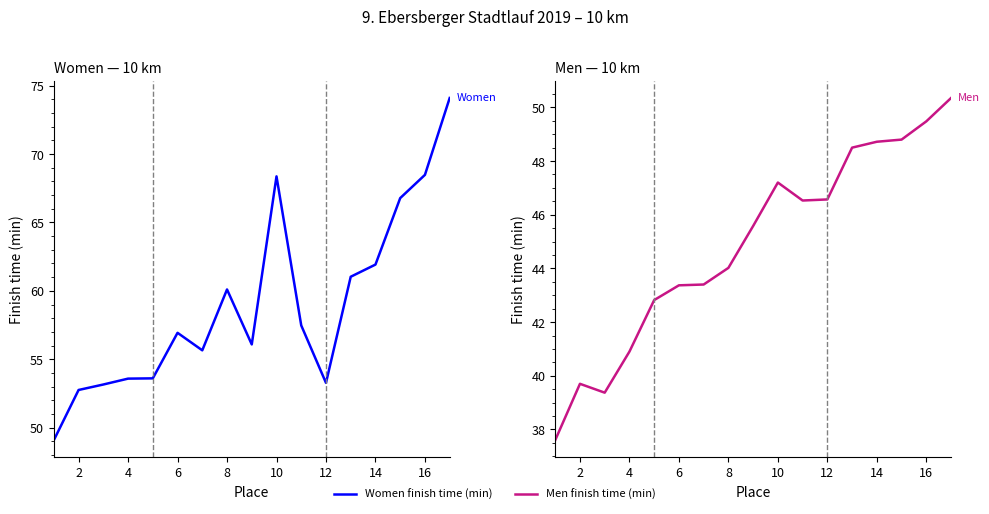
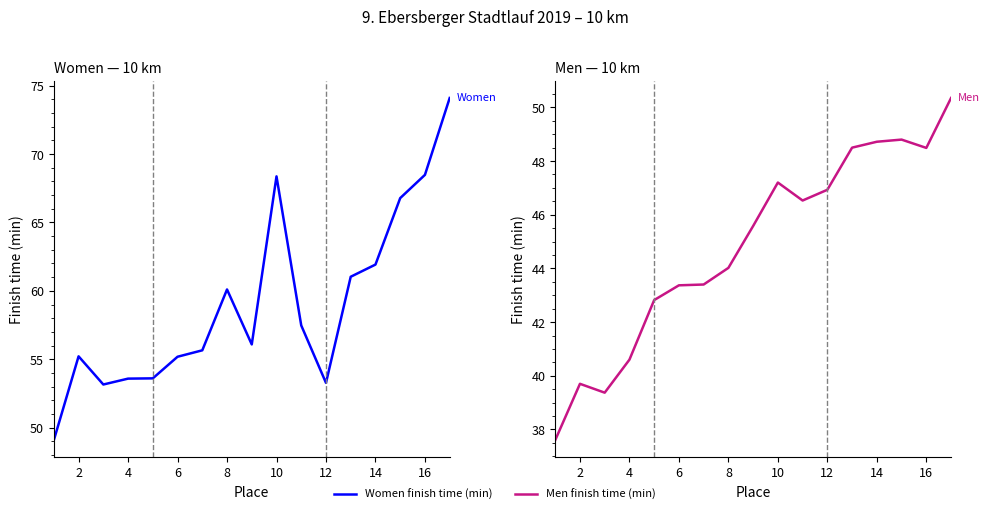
Women — 10 km, 2: 52.8 -> 55.2
Women — 10 km, 6: 56.9 -> 55.2
Men — 10 km, 4: 40.9 -> 40.6
Men — 10 km, 12: 46.6 -> 46.9
Men — 10 km, 16: 49.5 -> 48.5
